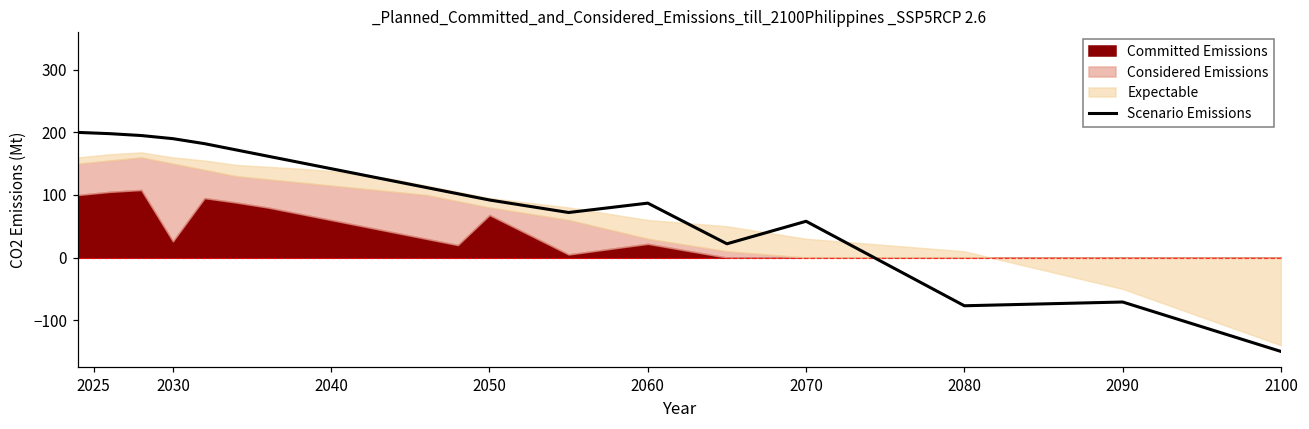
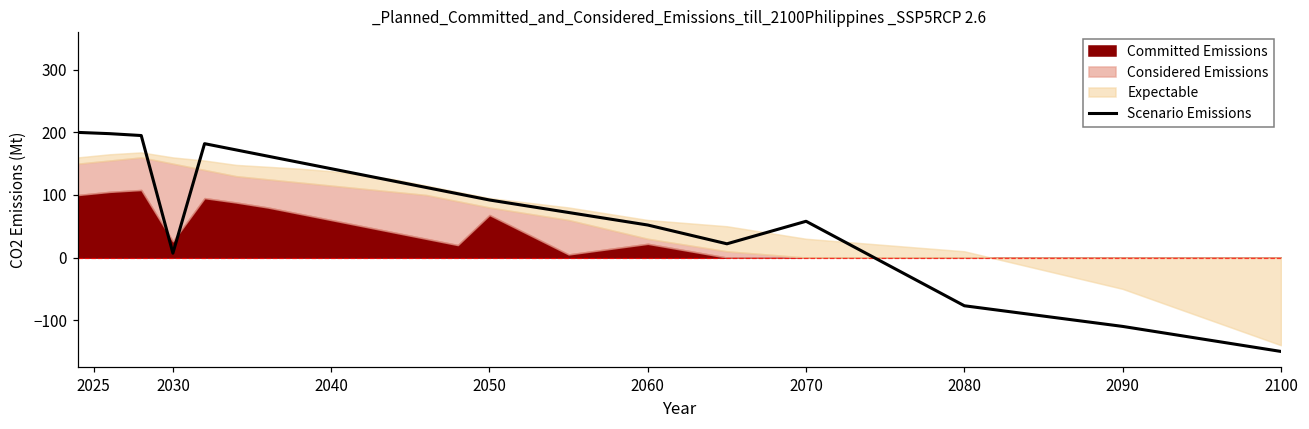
Scenario Emissions, 2030: 190 -> 10
Scenario Emissions, 2060: 90 -> 50
Scenario Emissions, 2090: -70 -> -110
